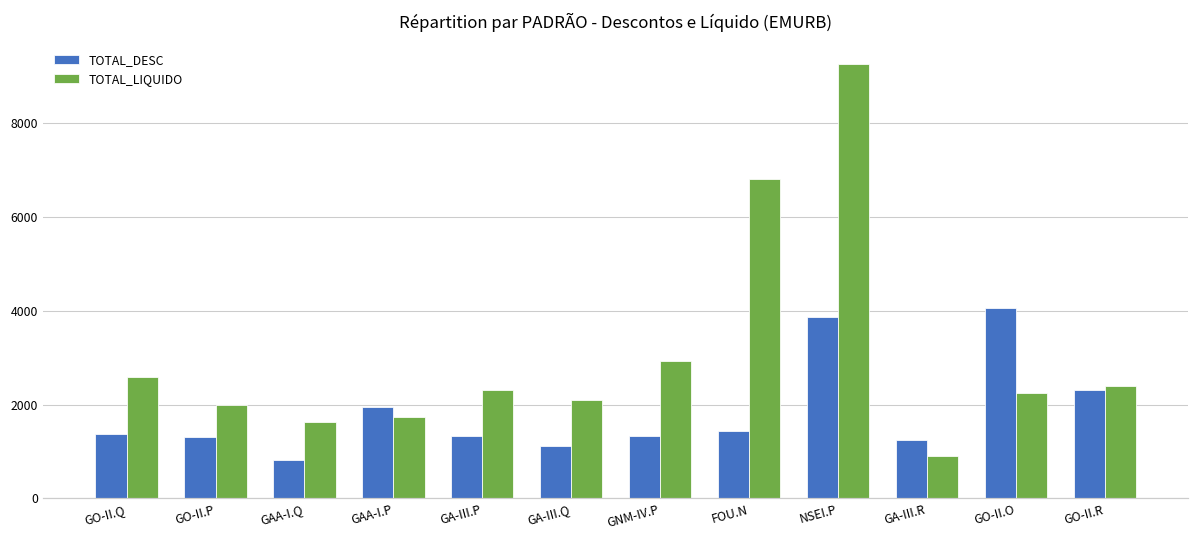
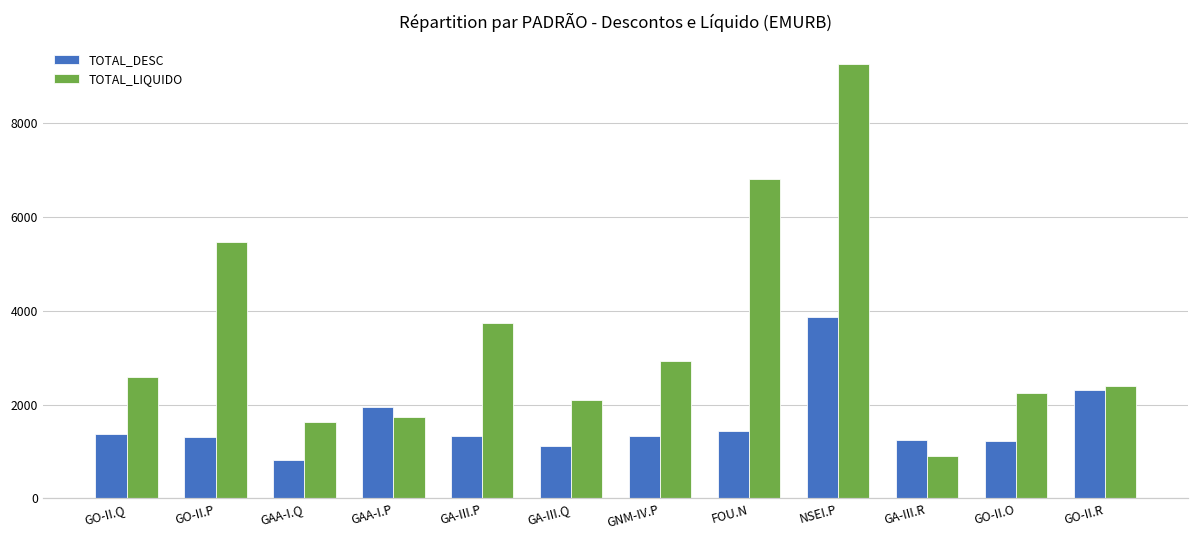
TOTAL_LIQUIDO, GO-II.P: 2000 -> 5500
TOTAL_LIQUIDO, GA-III.P: 2300 -> 3700
TOTAL_DESC, GO-II.O: 4100 -> 1200
